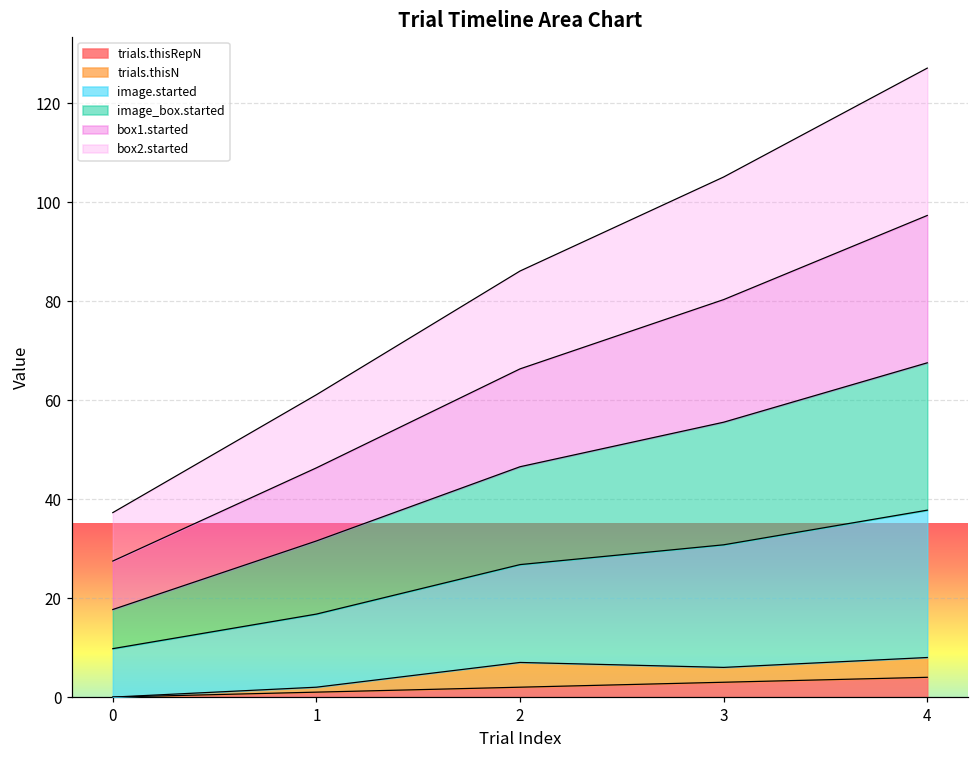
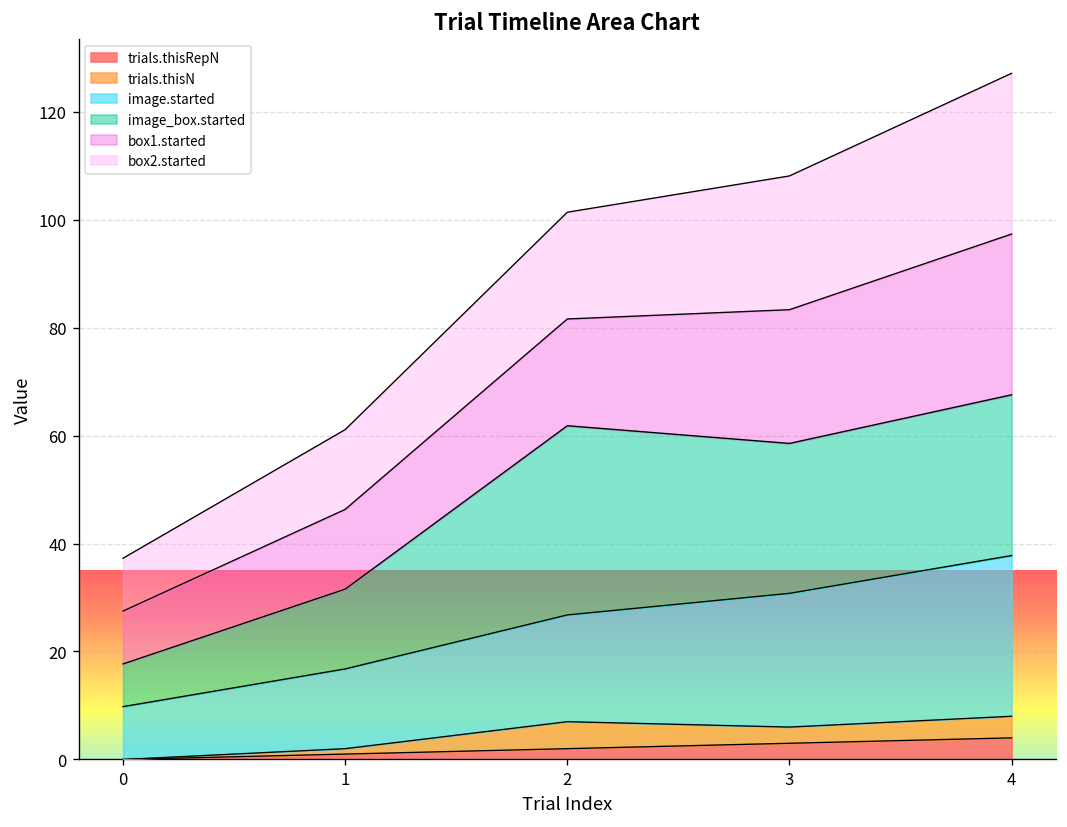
image_box.started, 2: 20 -> 35
image_box.started, 3: 25 -> 28
